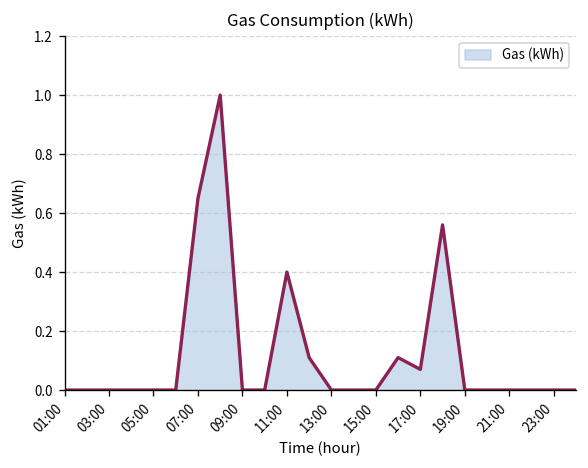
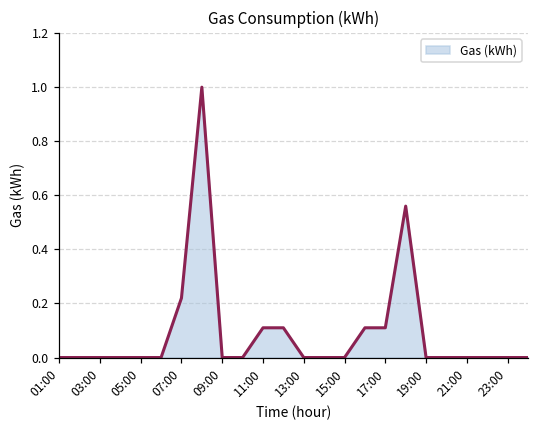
07:00: 0.65 -> 0.22
11:00: 0.40 -> 0.11
17:00: 0.07 -> 0.11
